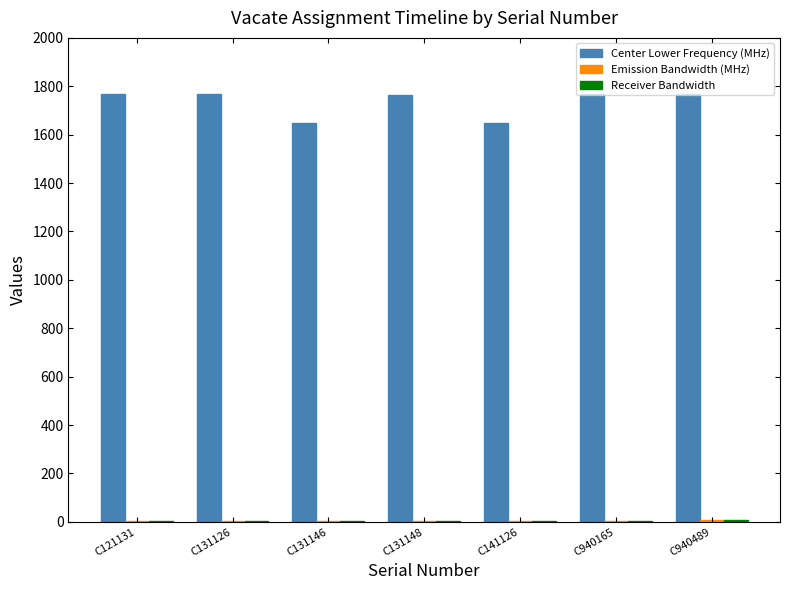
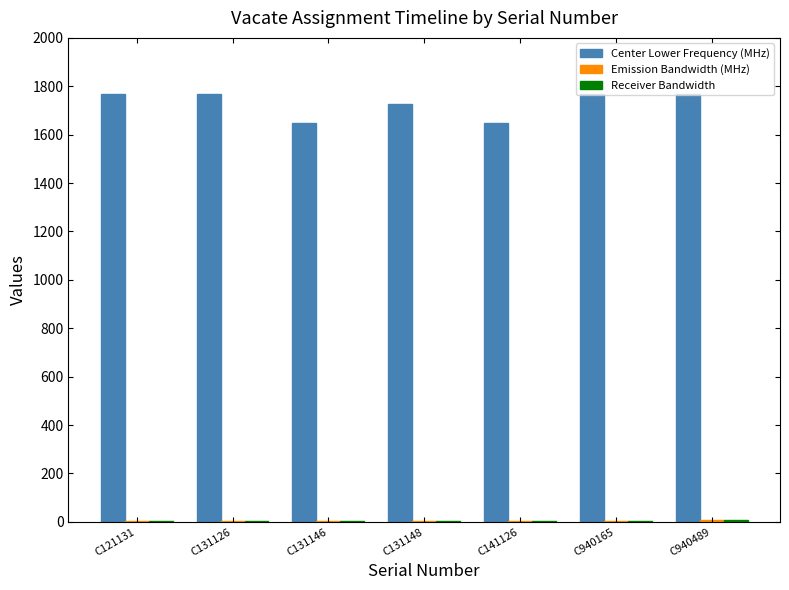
Center Lower Frequency (MHz), C131148: 1770 -> 1730
